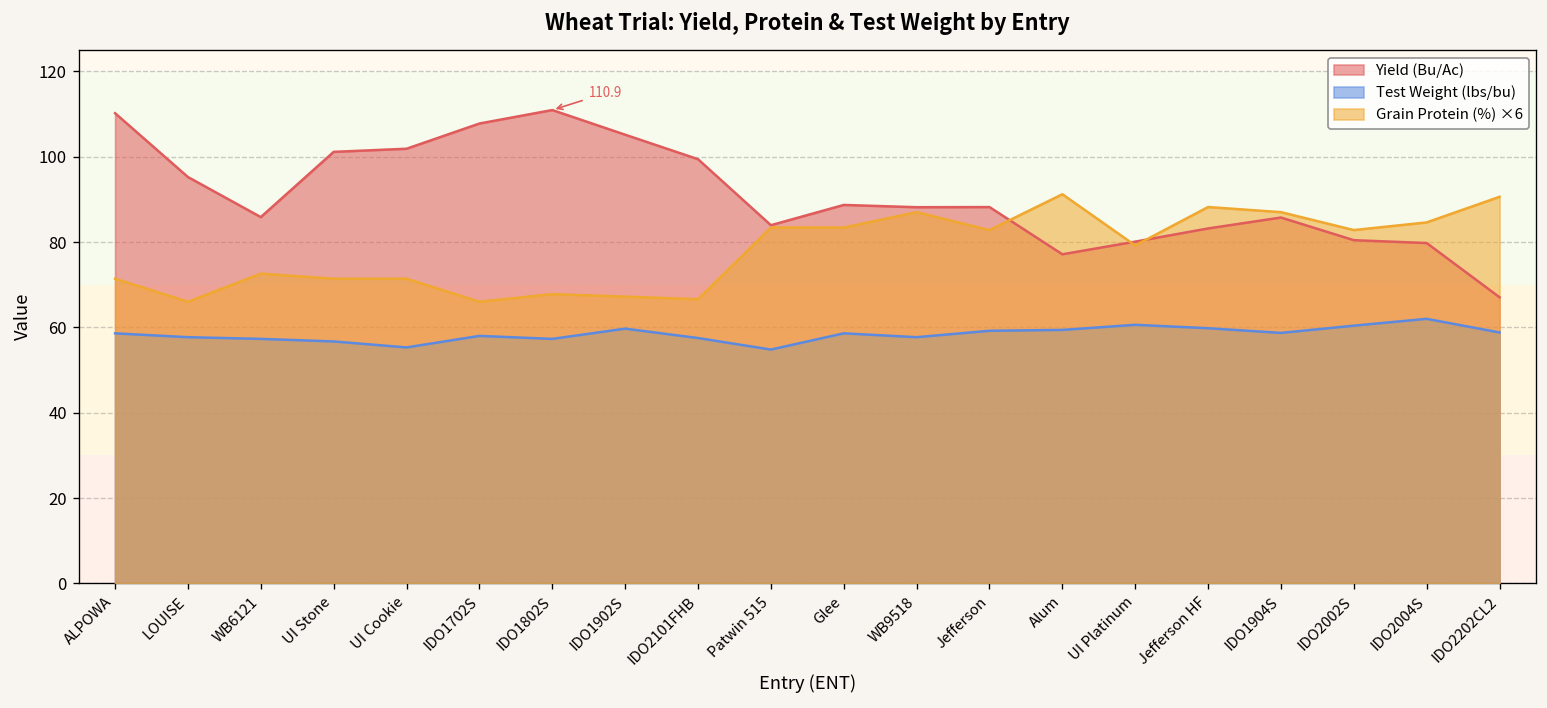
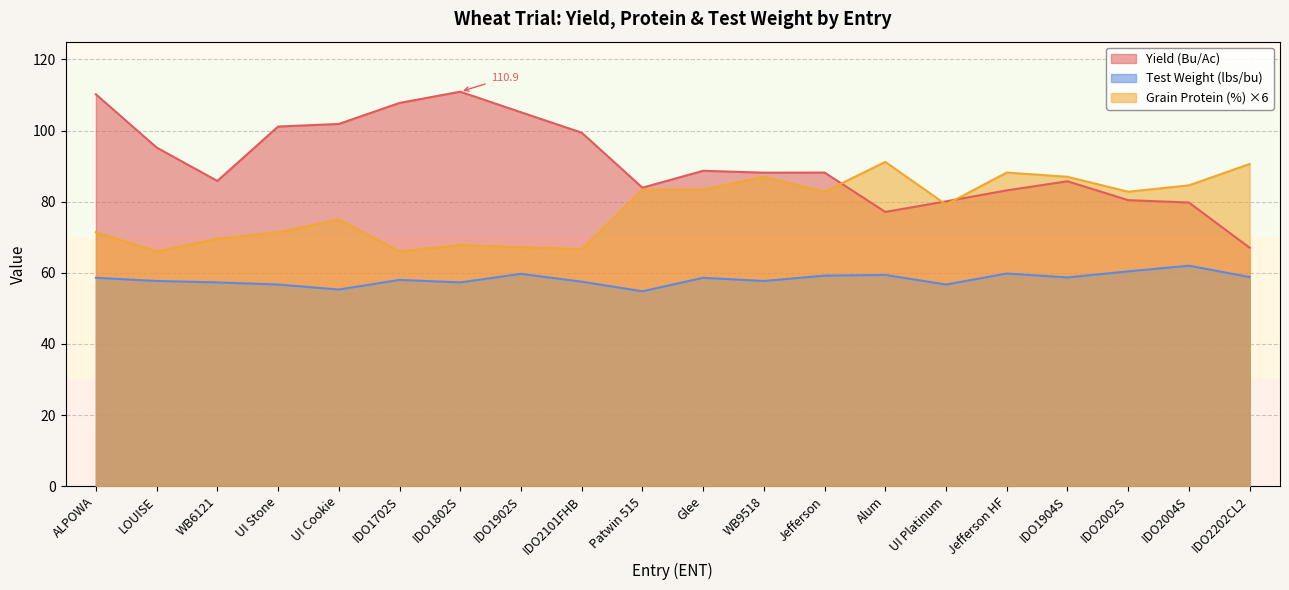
Grain Protein (%) ×6, WB6121: 73 -> 70
Grain Protein (%) ×6, UI Cookie: 71 -> 75
Test Weight (lbs/bu), UI Platinum: 61 -> 57
